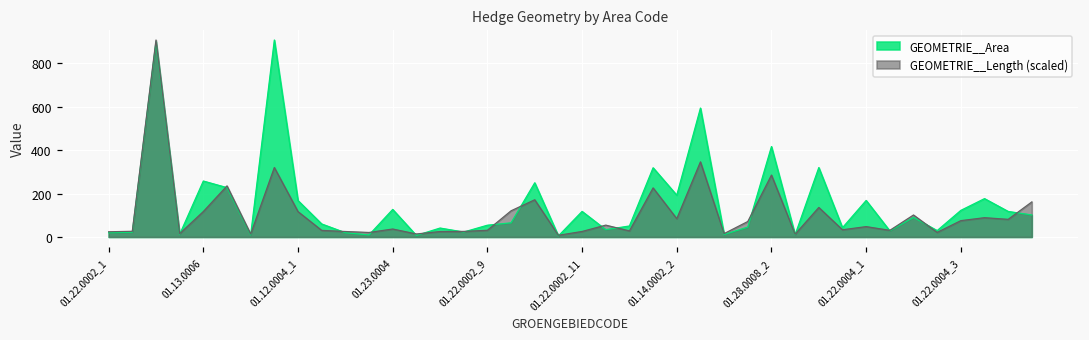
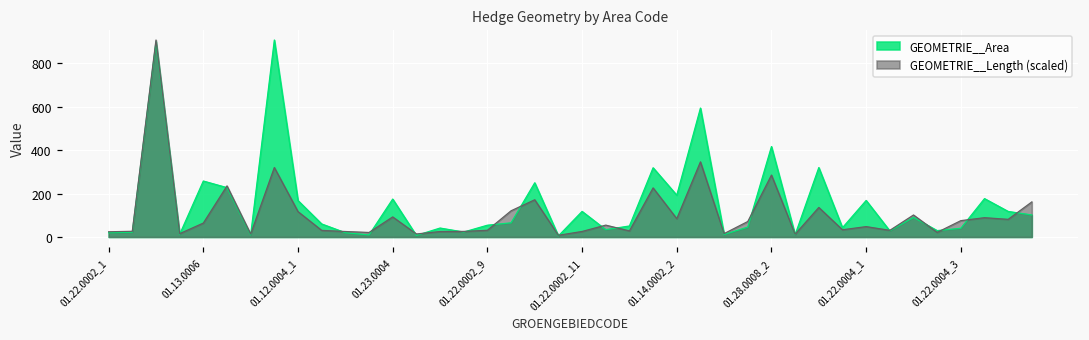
GEOMETRIE__Length (scaled), 01.13.0006: 120 -> 60
GEOMETRIE__Area, 01.23.0004: 130 -> 170
GEOMETRIE__Length (scaled), 01.23.0004: 40 -> 90
GEOMETRIE__Area, 01.22.0004_3: 120 -> 40
